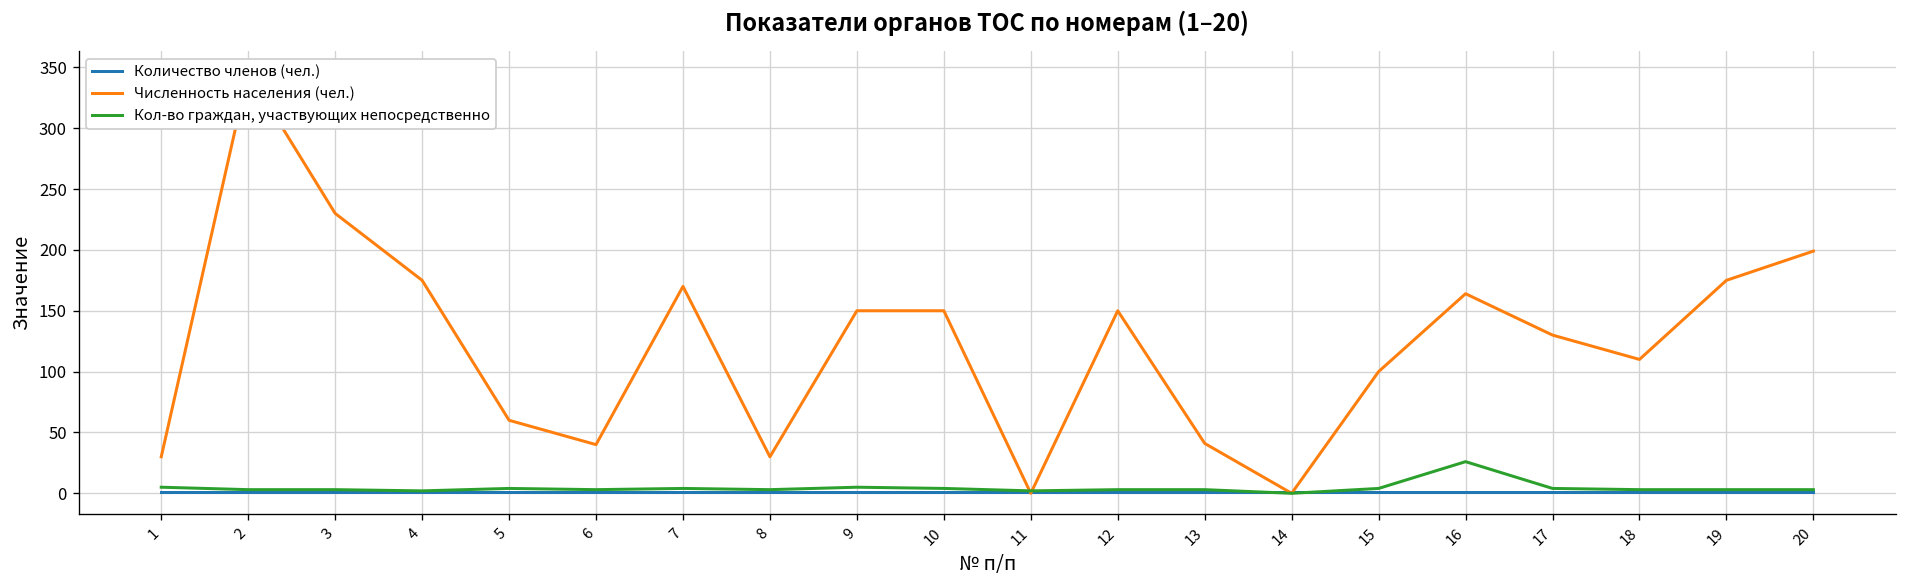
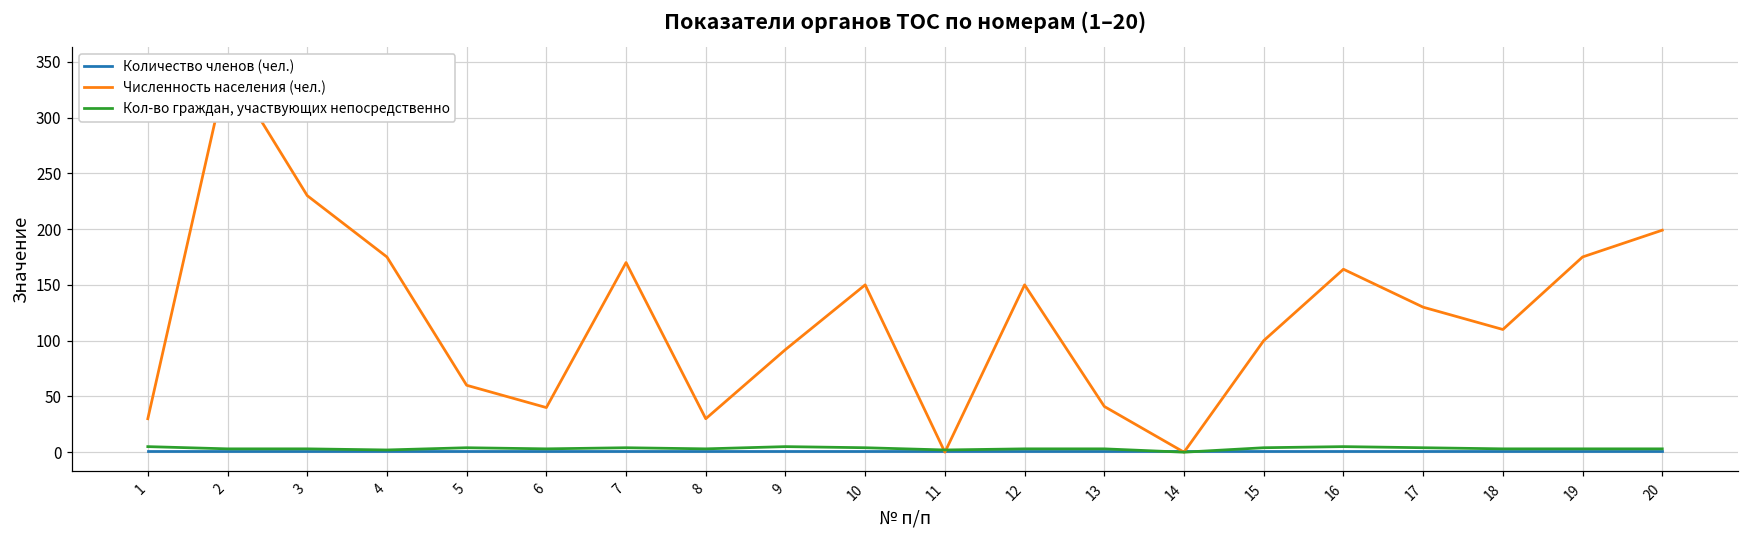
Численность населения (чел.), 9: 150 -> 92
Кол-во граждан, участвующих непосредственно, 16: 26 -> 5
